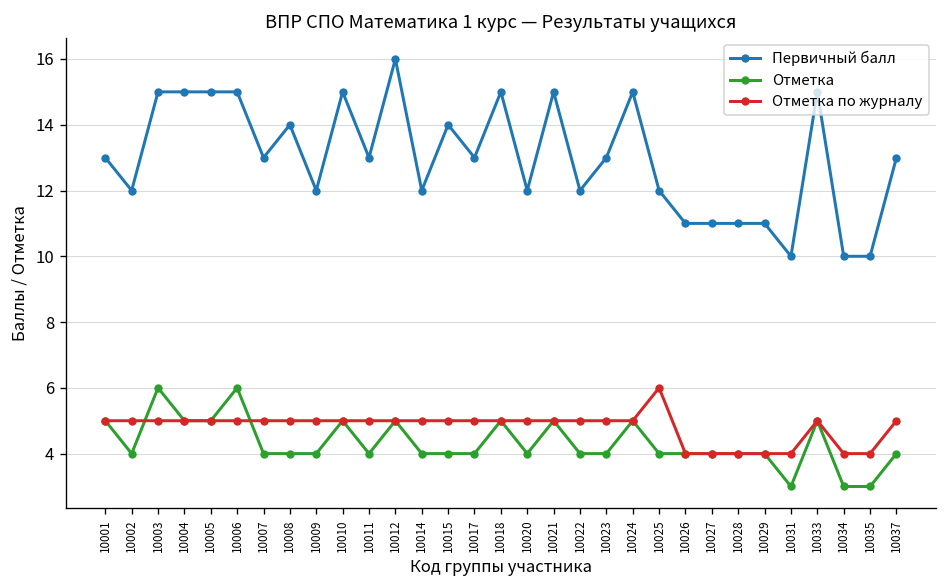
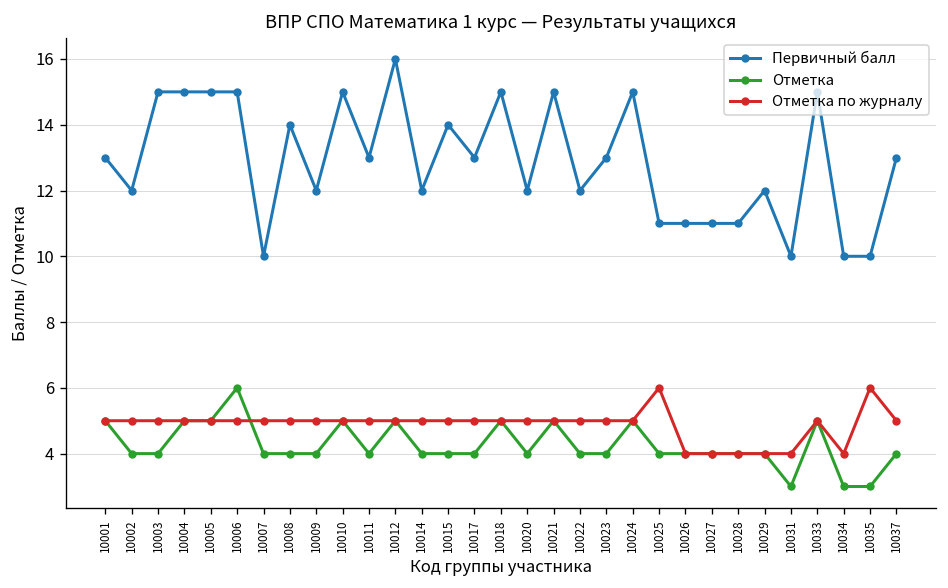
Отметка, 10003: 6 -> 4
Первичный балл, 10007: 13 -> 10
Первичный балл, 10025: 12 -> 11
Первичный балл, 10029: 11 -> 12
Отметка по журналу, 10035: 4 -> 6
